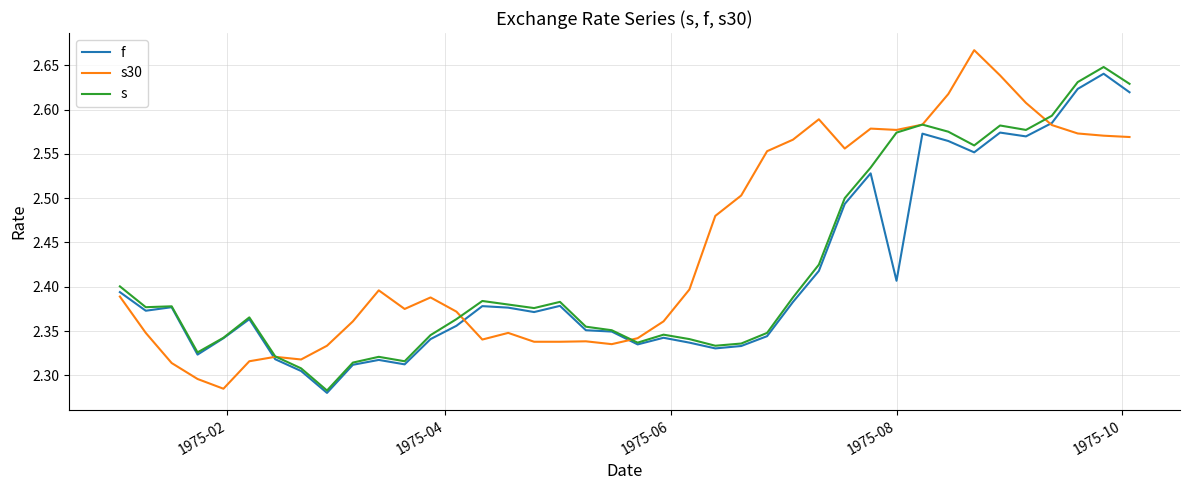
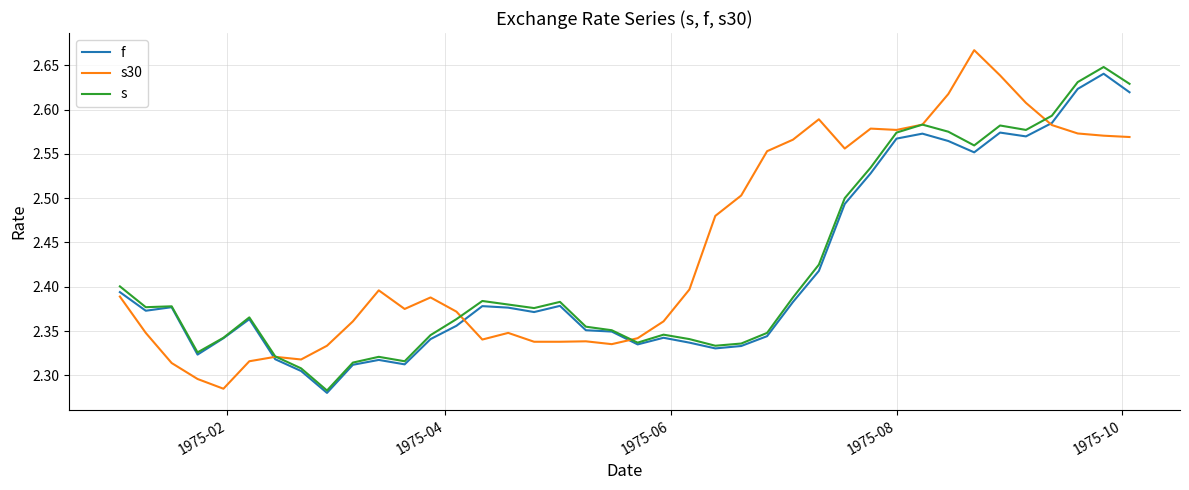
f, 1975-08: 2.41 -> 2.57
